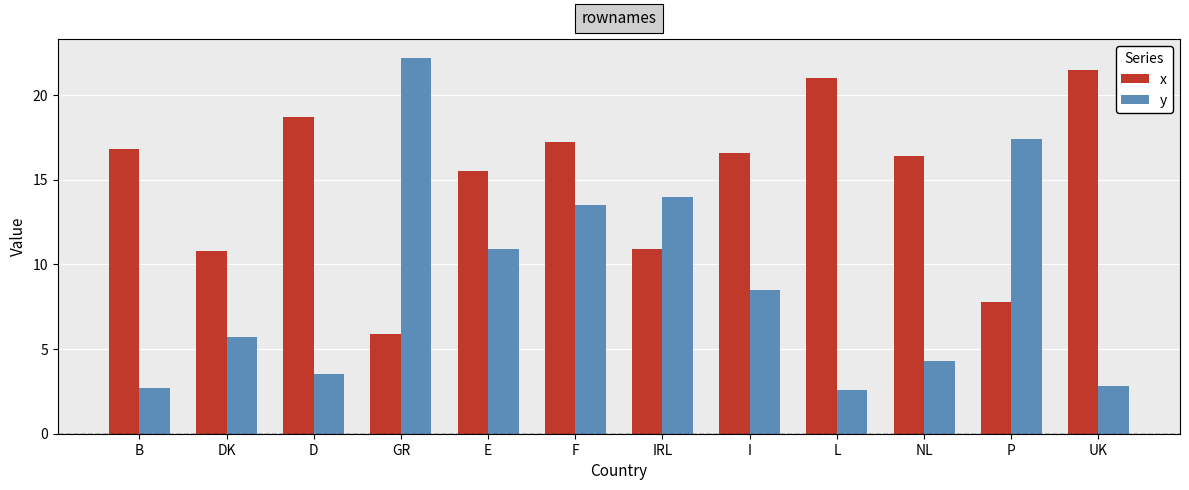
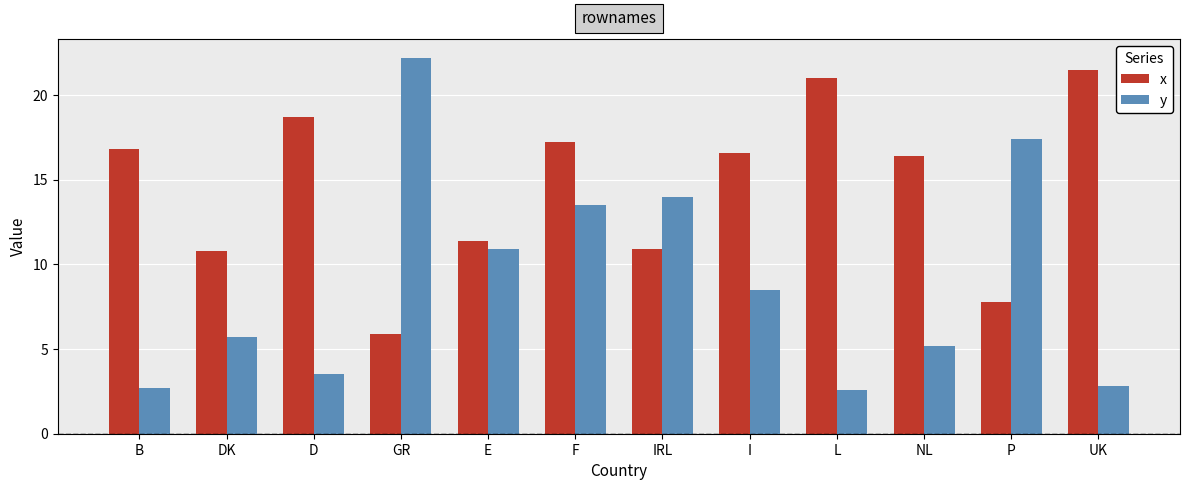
x, E: 15.5 -> 11.4
y, NL: 4.3 -> 5.2
